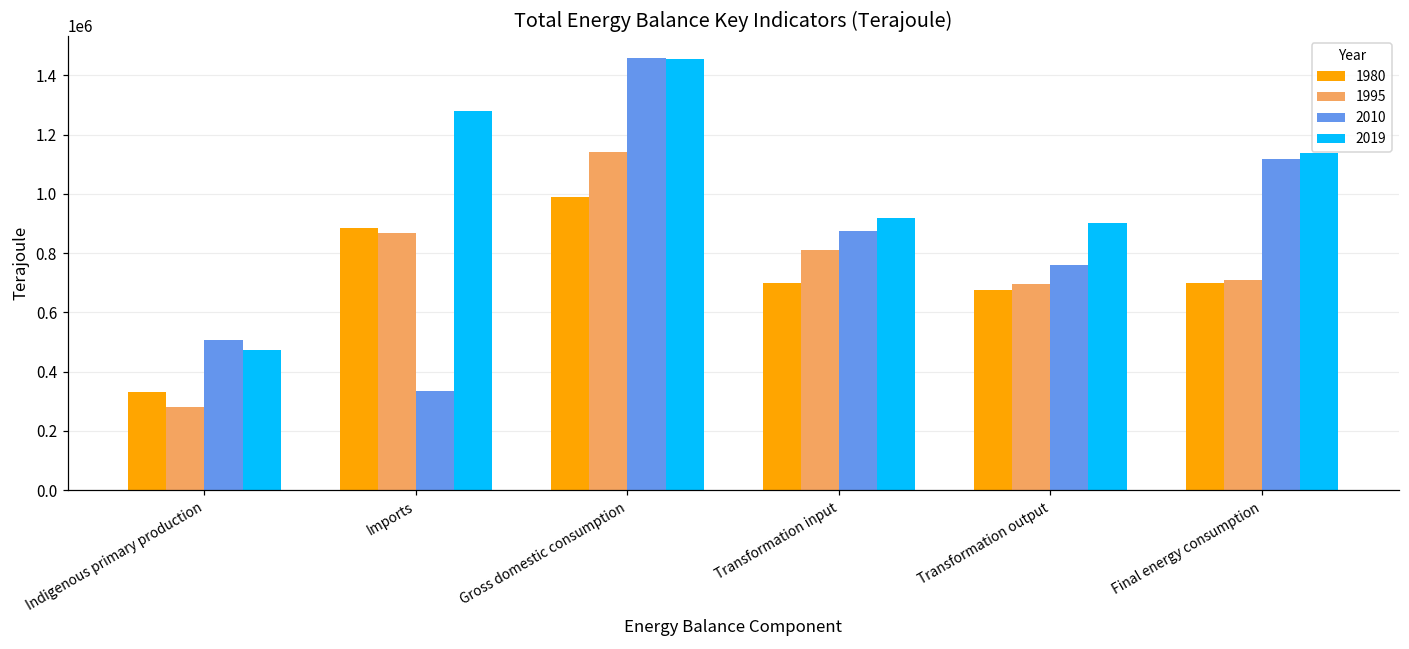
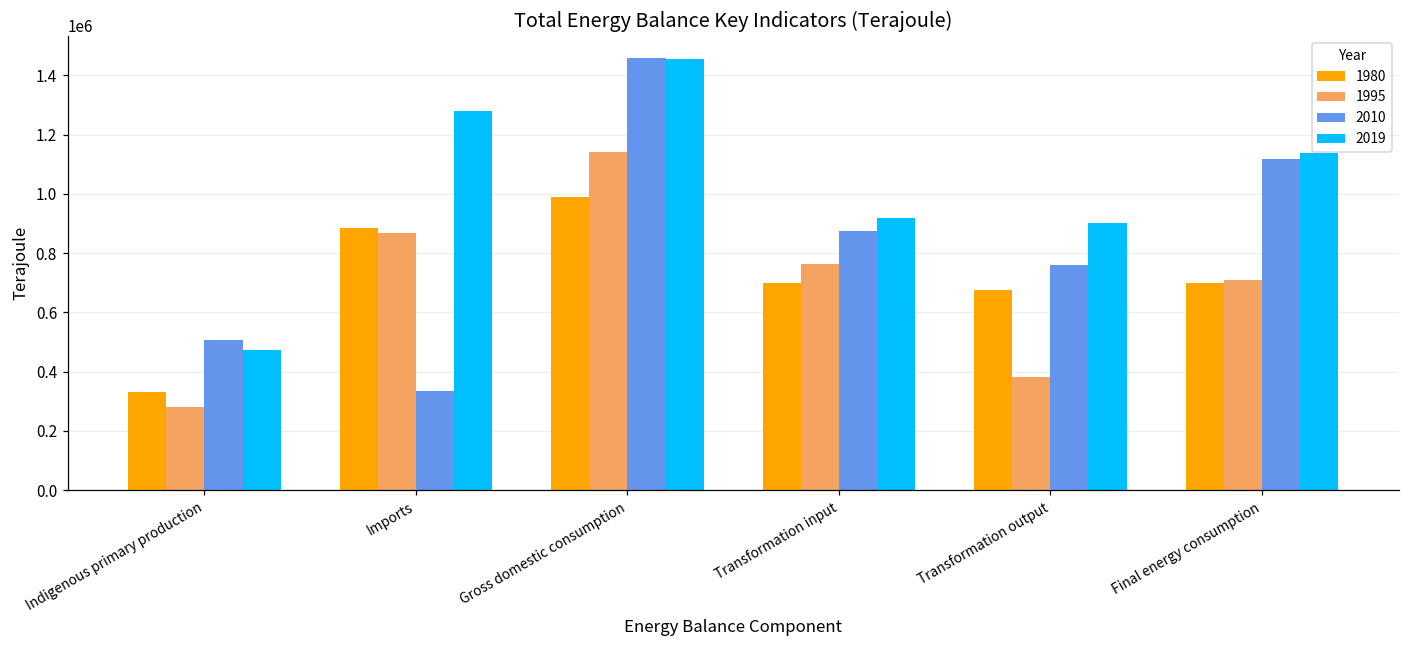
1995, Transformation input: 810000 -> 760000
1995, Transformation output: 700000 -> 380000
